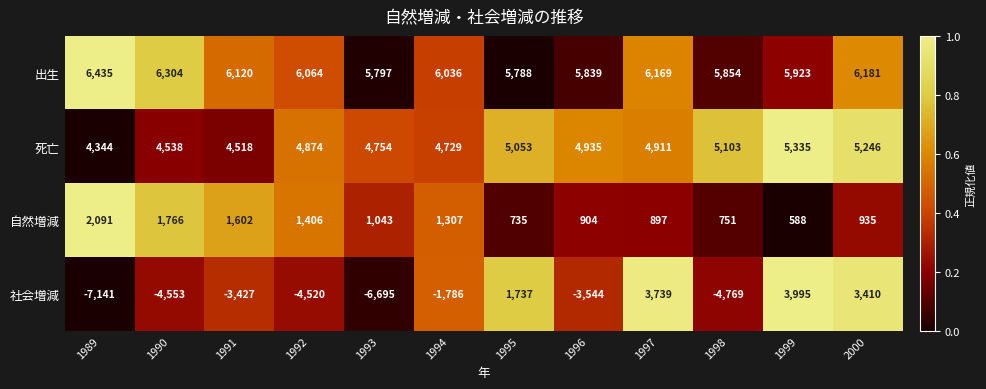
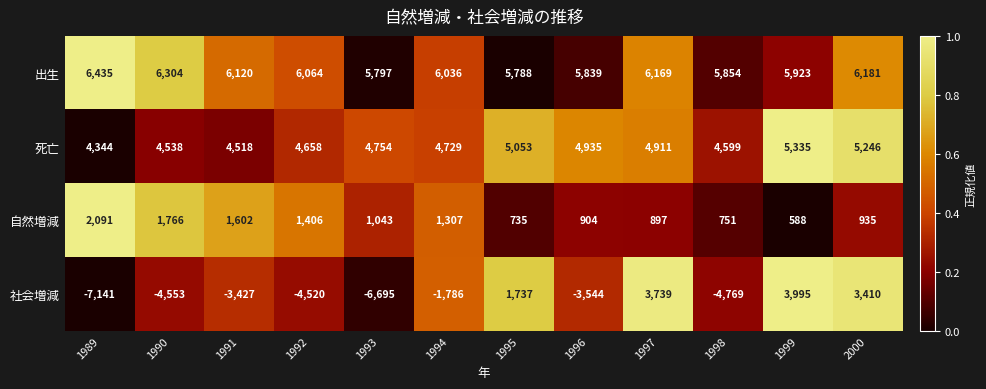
死亡, 1992: 4,874 -> 4,658
死亡, 1998: 5,103 -> 4,599
